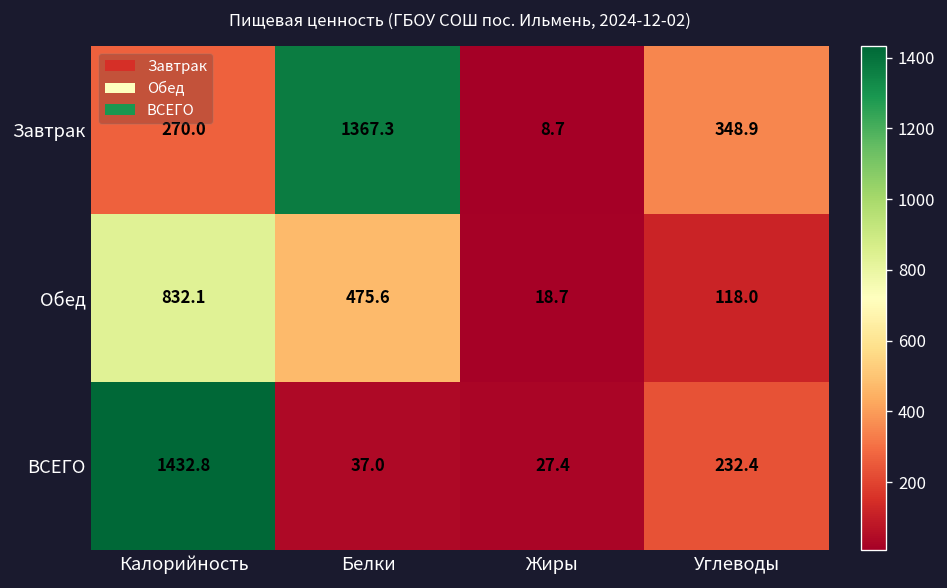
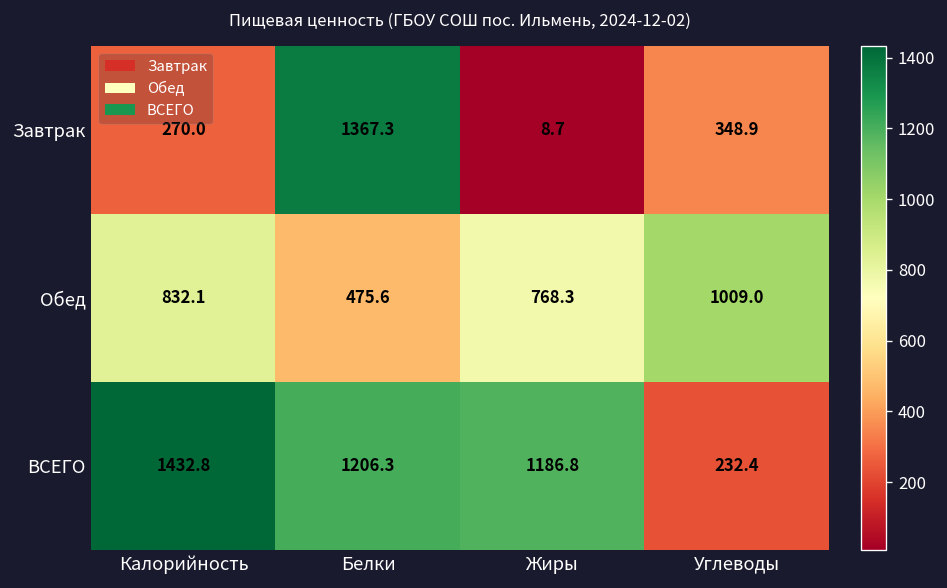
Обед, Жиры: 18.7 -> 768.3
Обед, Углеводы: 118.0 -> 1009.0
ВСЕГО, Белки: 37.0 -> 1206.3
ВСЕГО, Жиры: 27.4 -> 1186.8
